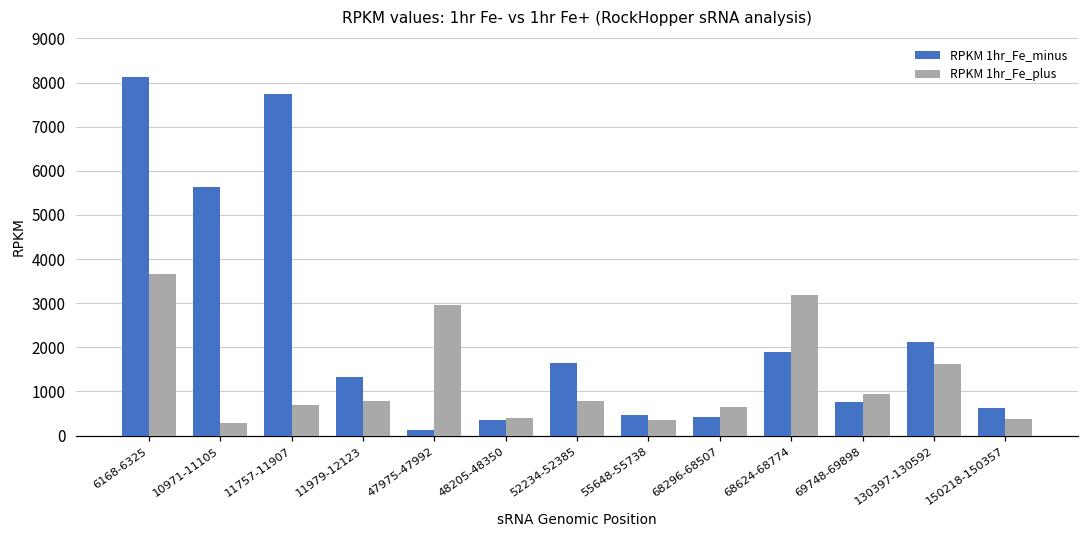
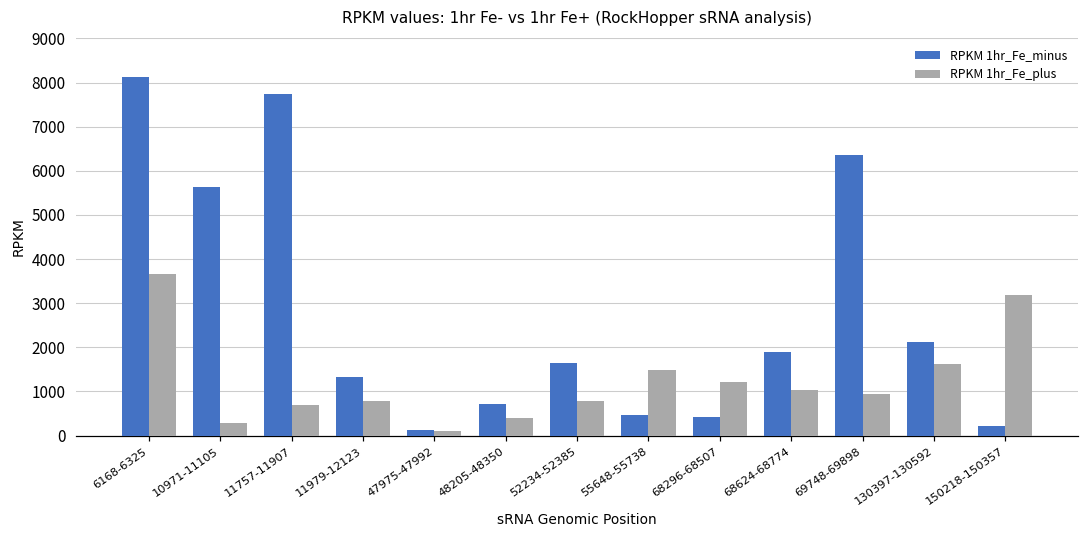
RPKM 1hr_Fe_plus, 47975-47992: 3000 -> 100
RPKM 1hr_Fe_minus, 48205-48350: 300 -> 700
RPKM 1hr_Fe_plus, 55648-55738: 400 -> 1500
RPKM 1hr_Fe_plus, 68296-68507: 600 -> 1200
RPKM 1hr_Fe_plus, 68624-68774: 3200 -> 1000
RPKM 1hr_Fe_minus, 69748-69898: 800 -> 6400
RPKM 1hr_Fe_minus, 150218-150357: 600 -> 200
RPKM 1hr_Fe_plus, 150218-150357: 400 -> 3200
